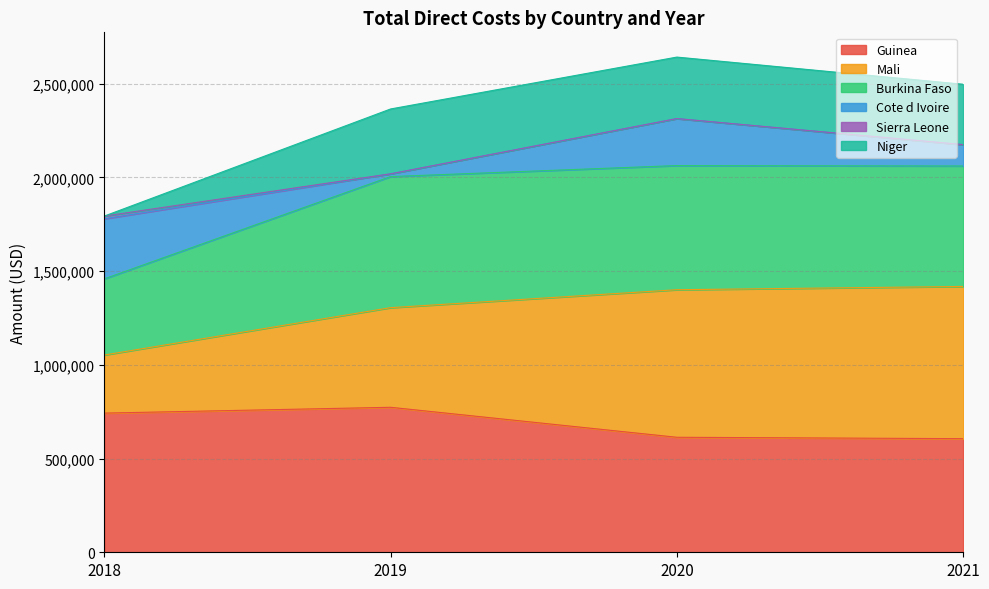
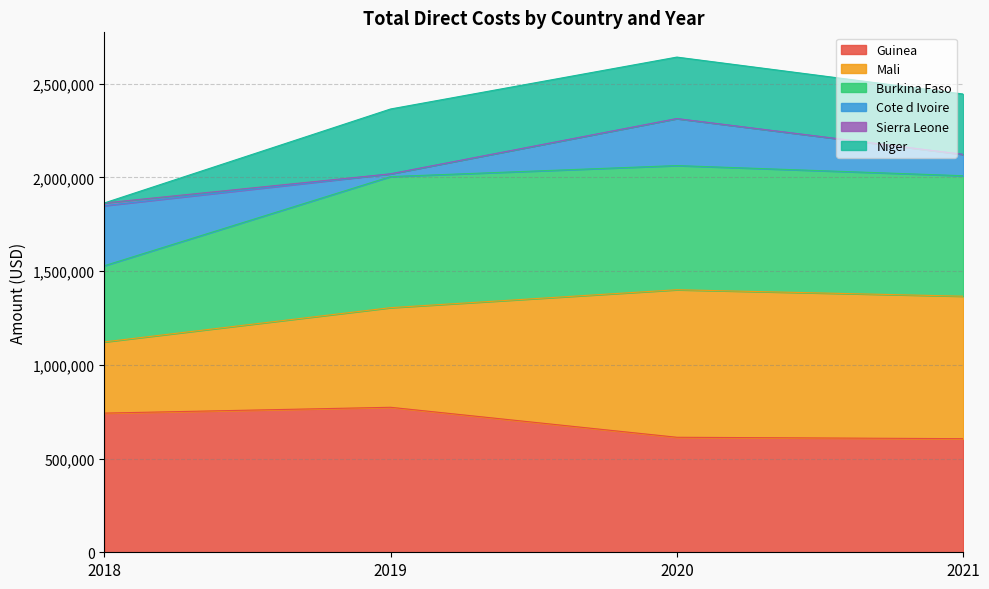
Mali, 2018: 310,000 -> 380,000
Mali, 2021: 810,000 -> 760,000
